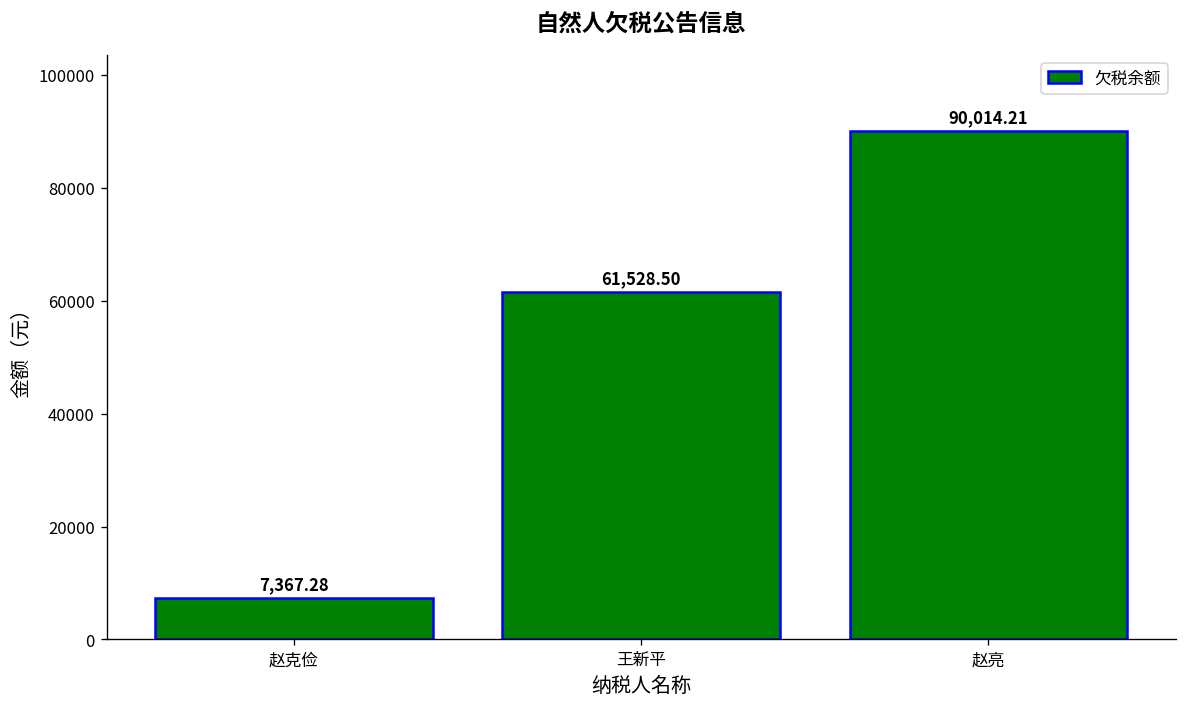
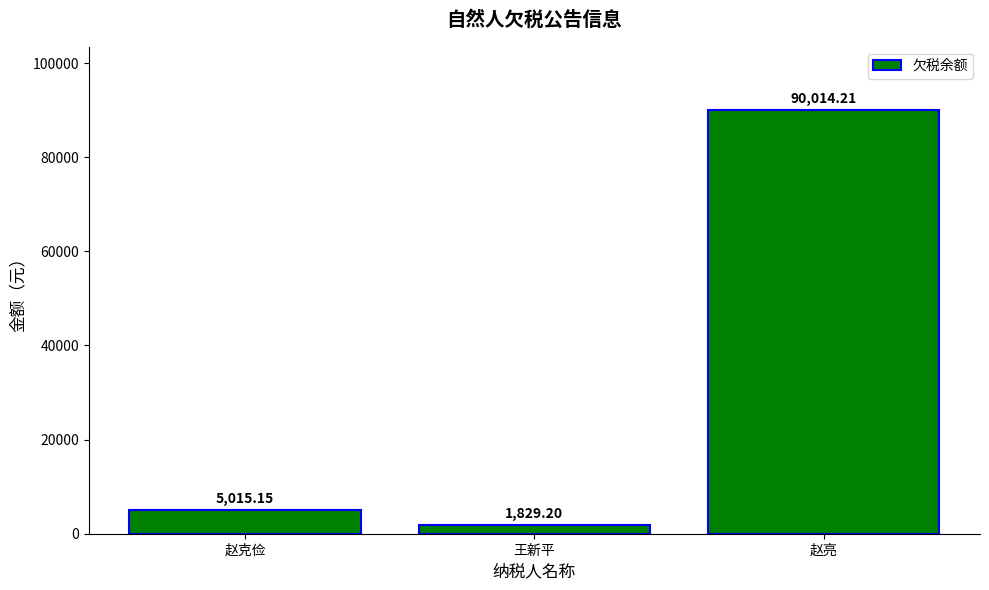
赵克俭: 7,367.28 -> 5,015.15
王新平: 61,528.50 -> 1,829.20
